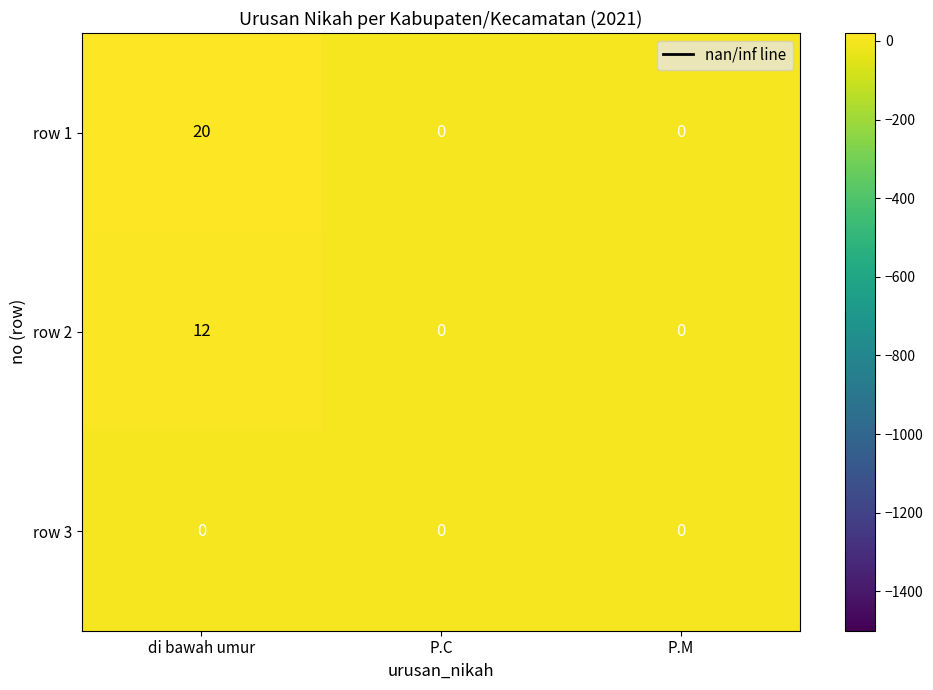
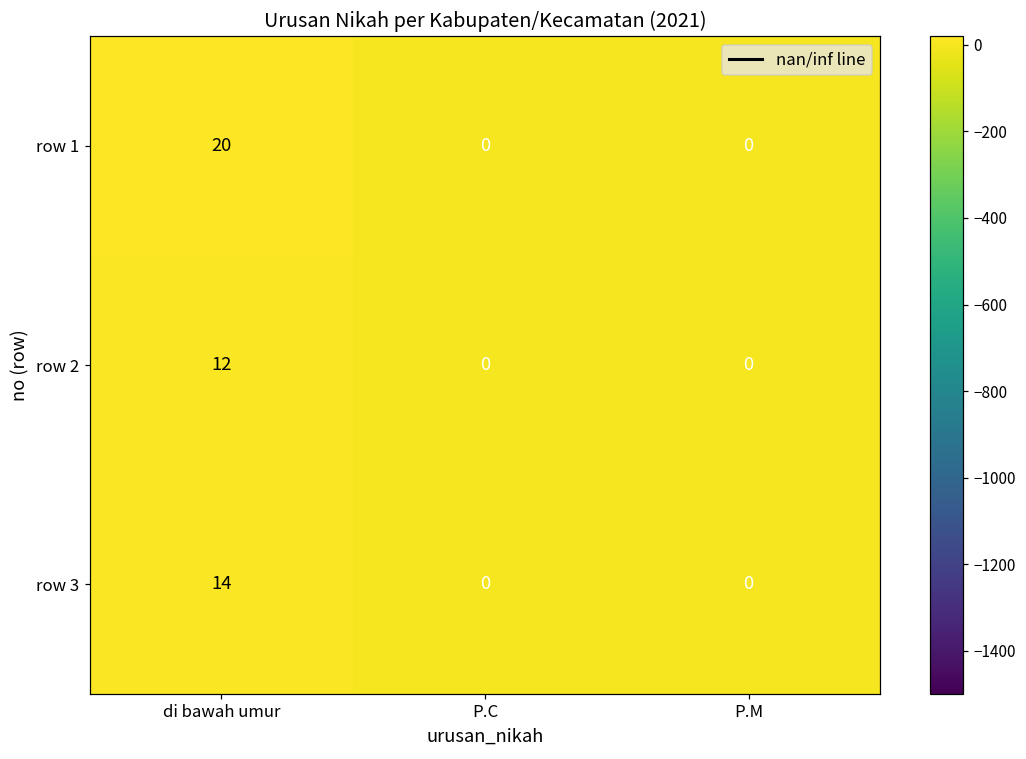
row 3, di bawah umur: 0 -> 14
